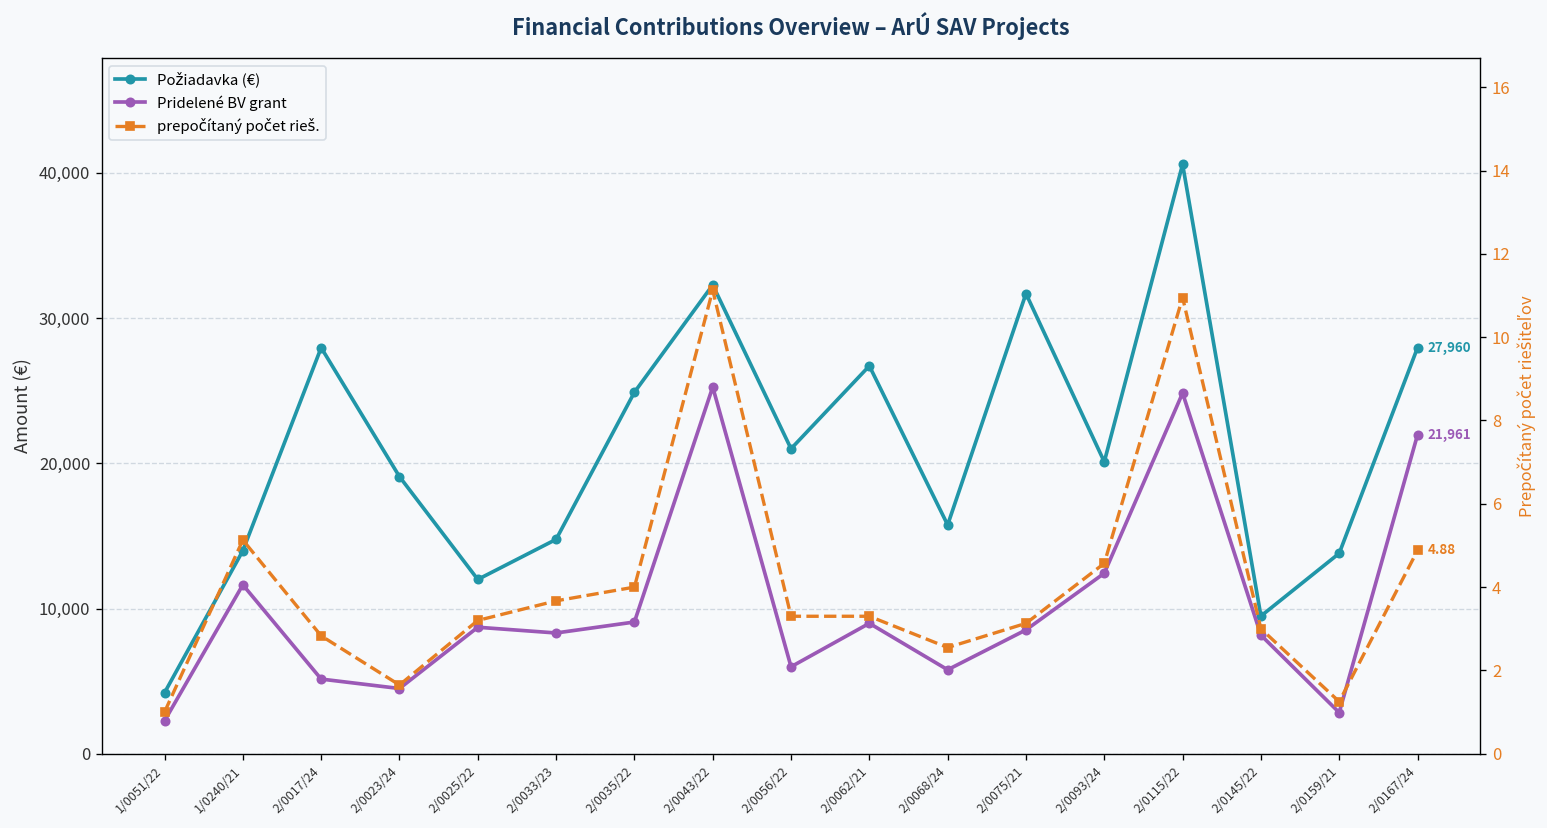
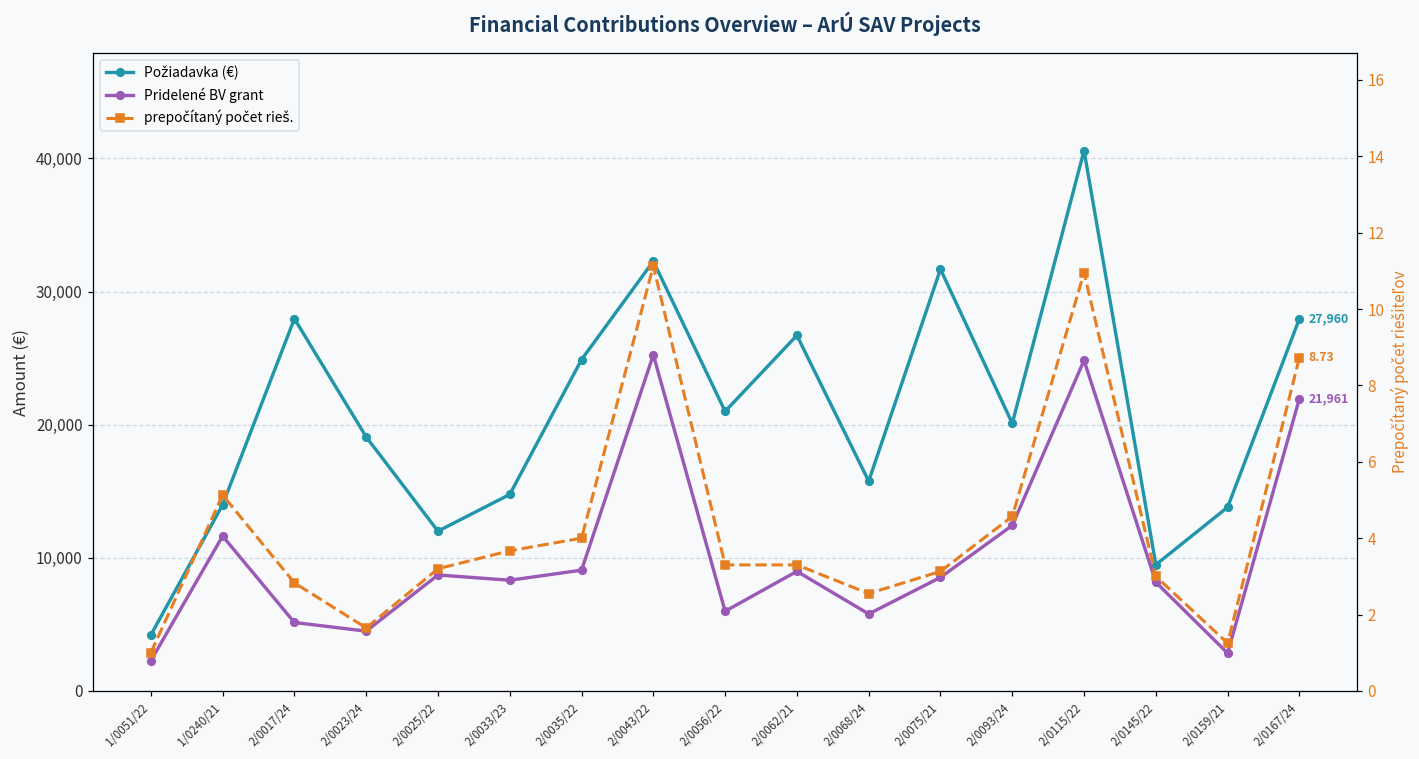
prepočítaný počet rieš., 2/0167/24: 4.88 -> 8.73
